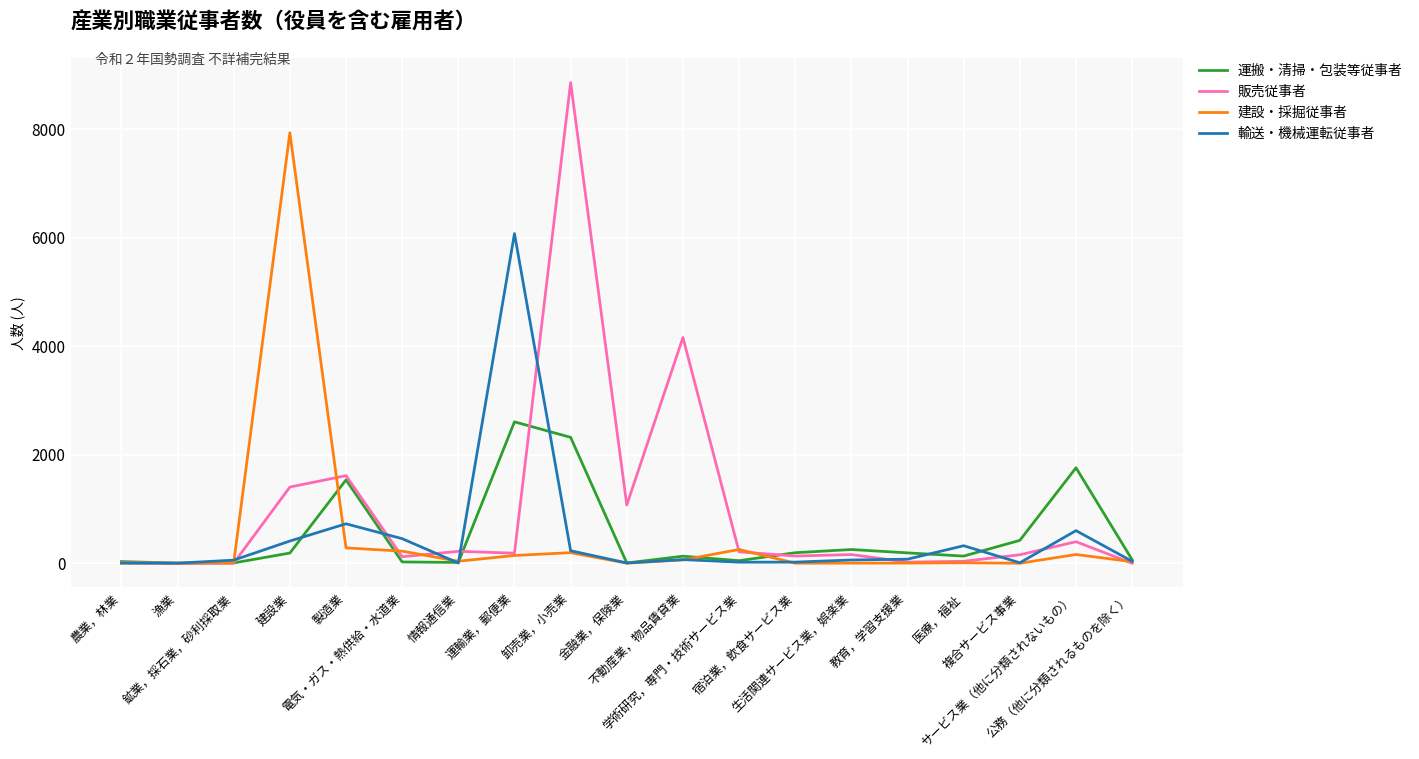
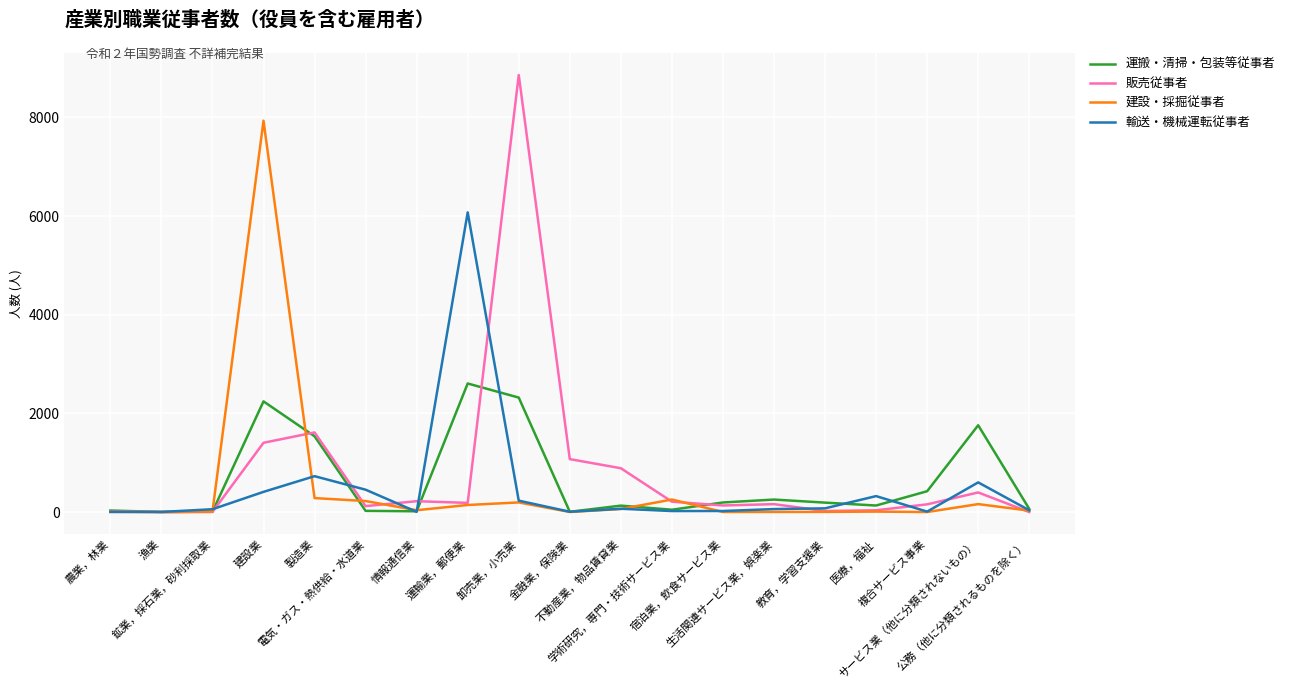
運搬・清掃・包装等従事者, 建設業: 200 -> 2200
販売従事者, 不動産業，物品賃貸業: 4200 -> 900
